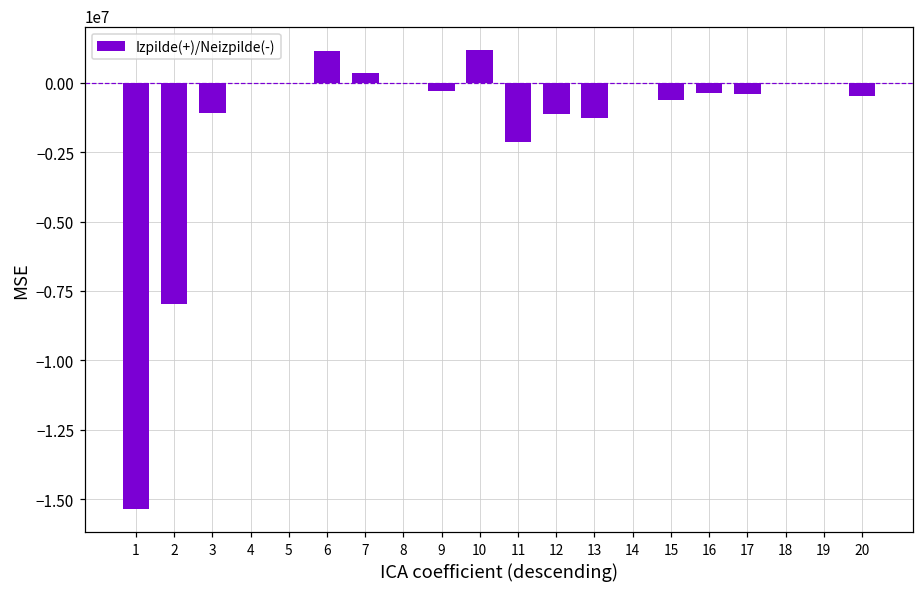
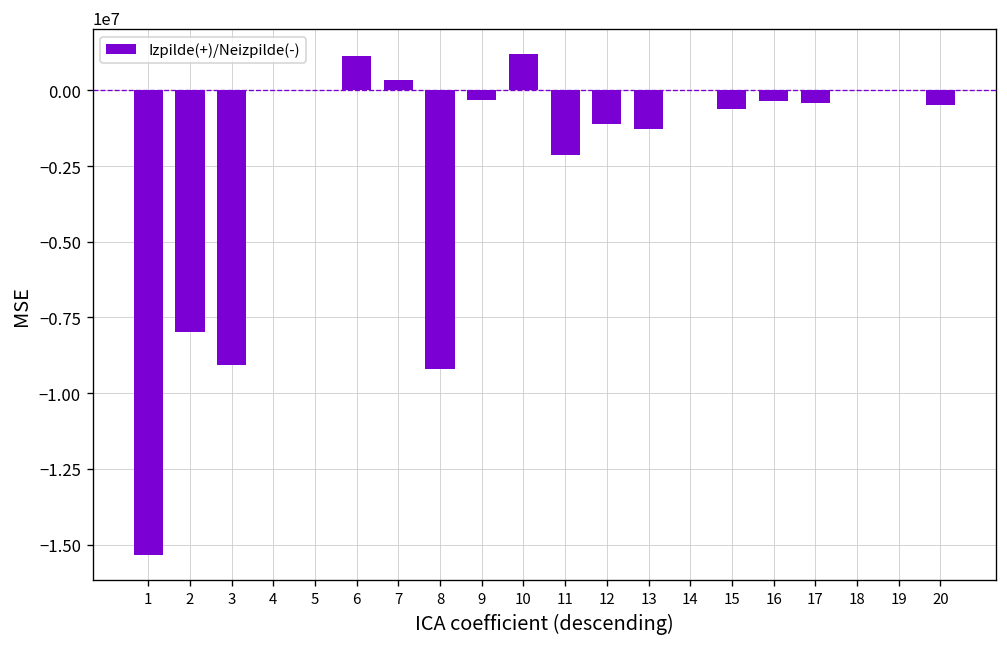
3: -1100000 -> -9100000
8: 0 -> -9200000
